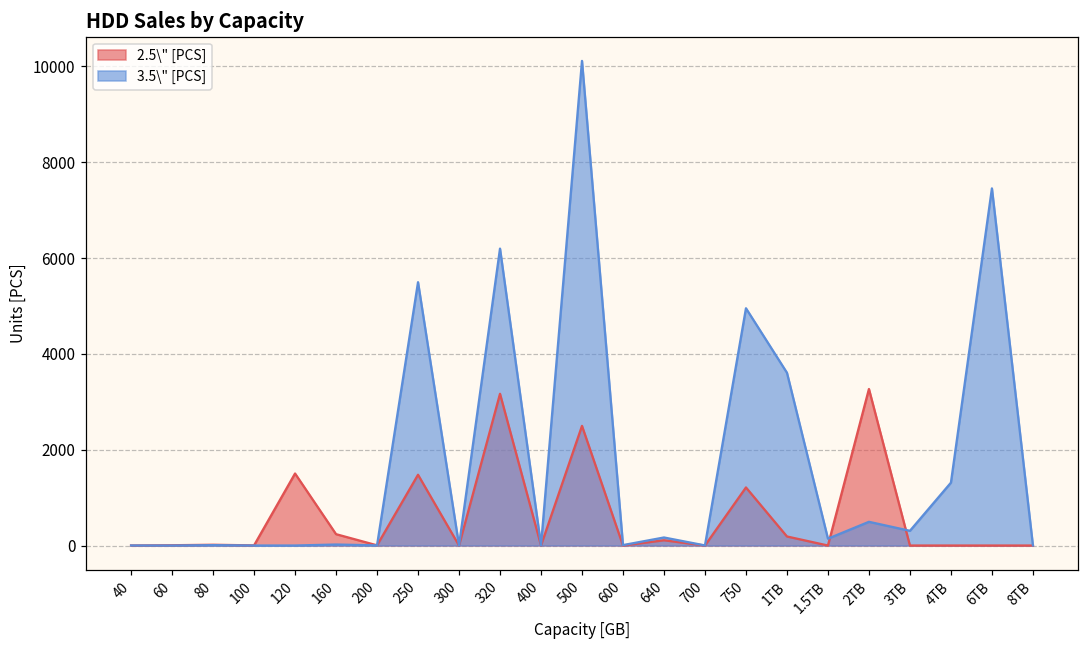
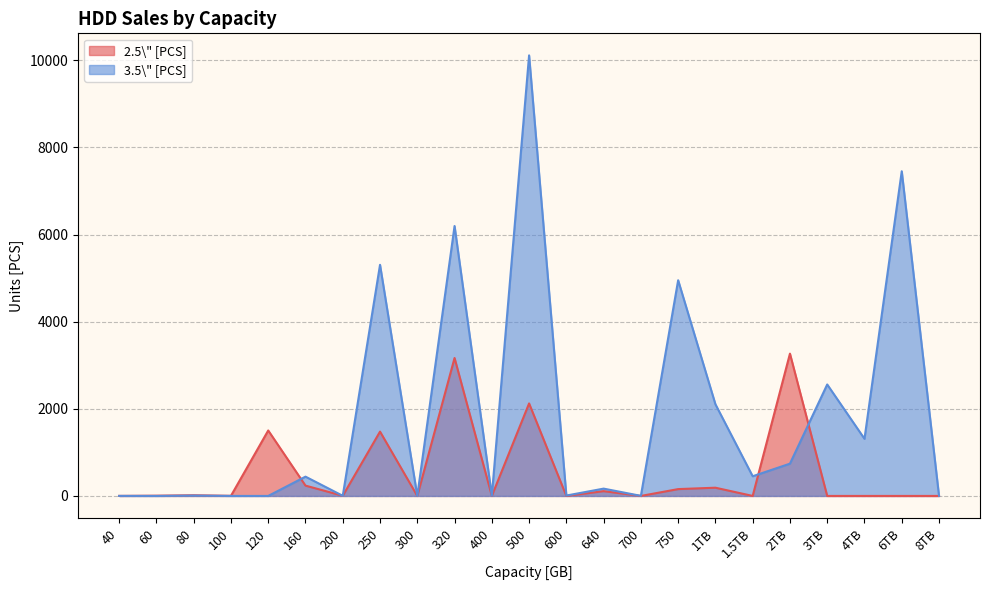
3.5\" [PCS], 160: 0 -> 400
3.5\" [PCS], 250: 5500 -> 5300
2.5\" [PCS], 500: 2500 -> 2100
2.5\" [PCS], 750: 1200 -> 200
3.5\" [PCS], 1TB: 3600 -> 2100
3.5\" [PCS], 1.5TB: 100 -> 500
3.5\" [PCS], 2TB: 500 -> 700
3.5\" [PCS], 3TB: 300 -> 2600
